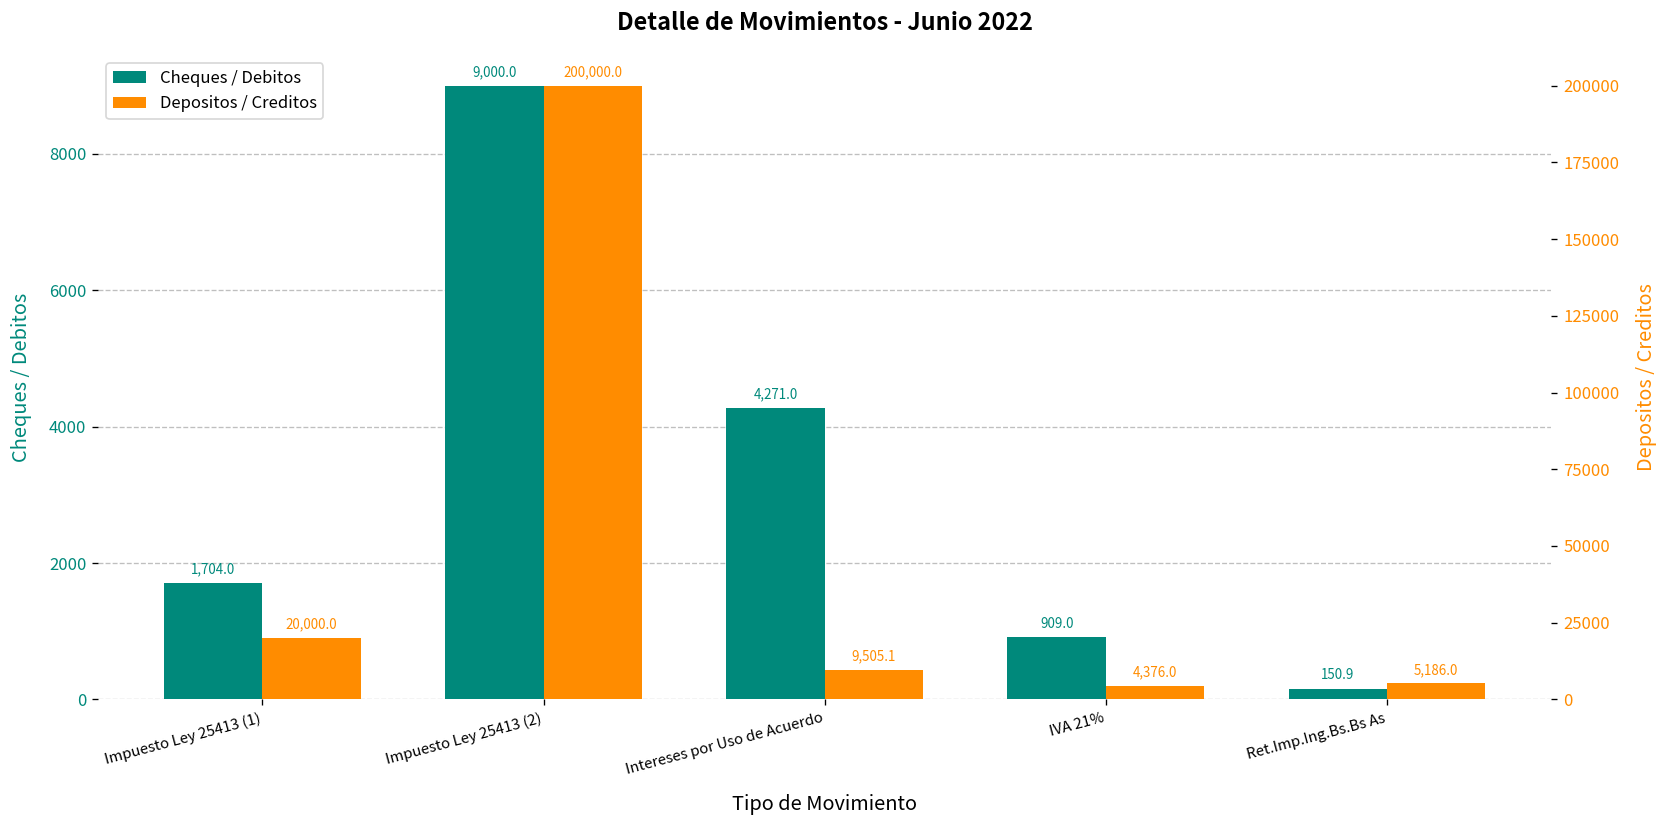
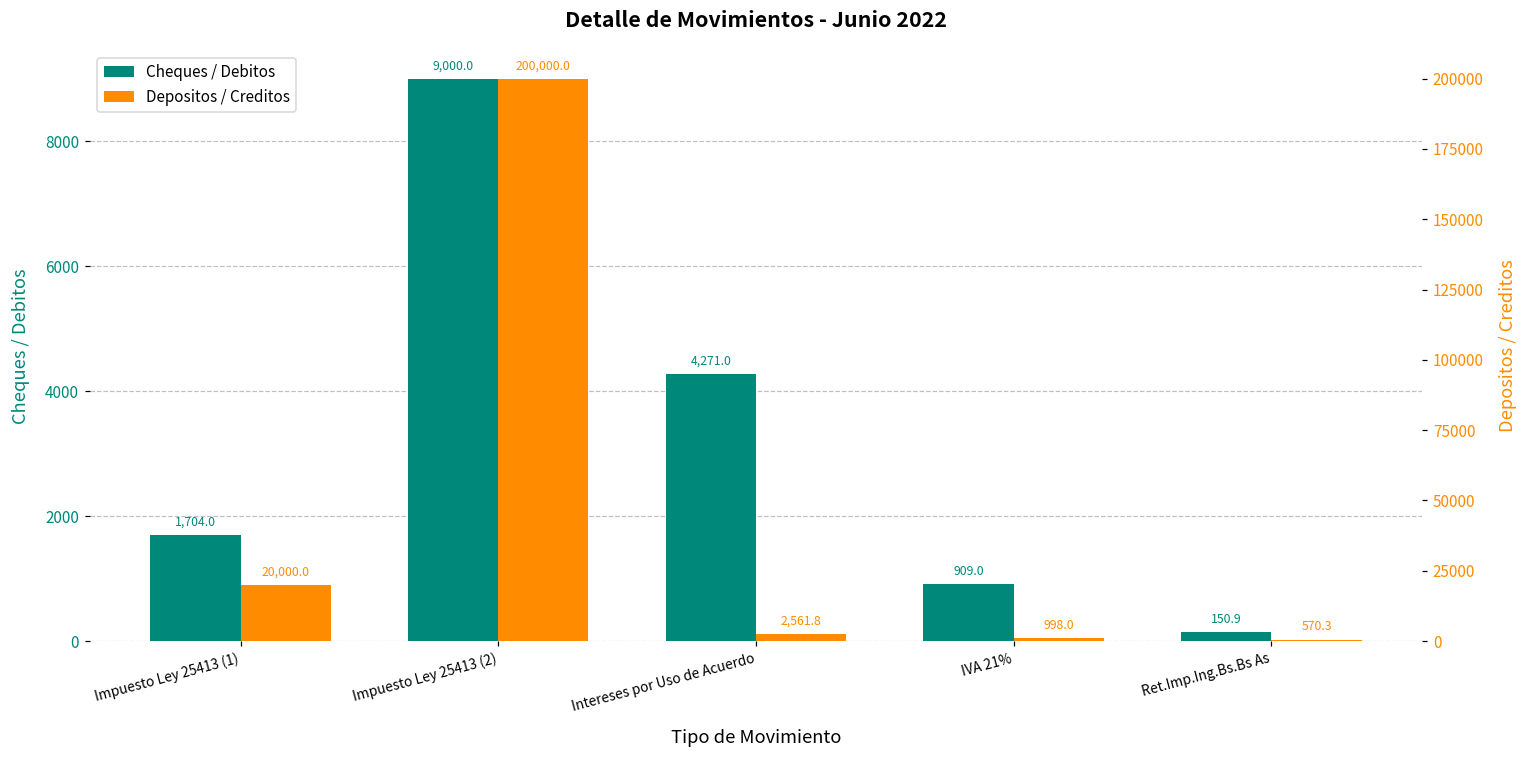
Depositos / Creditos, Intereses por Uso de Acuerdo: 9,505.1 -> 2,561.8
Depositos / Creditos, IVA 21%: 4,376.0 -> 998.0
Depositos / Creditos, Ret.Imp.Ing.Bs.Bs As: 5,186.0 -> 570.3
